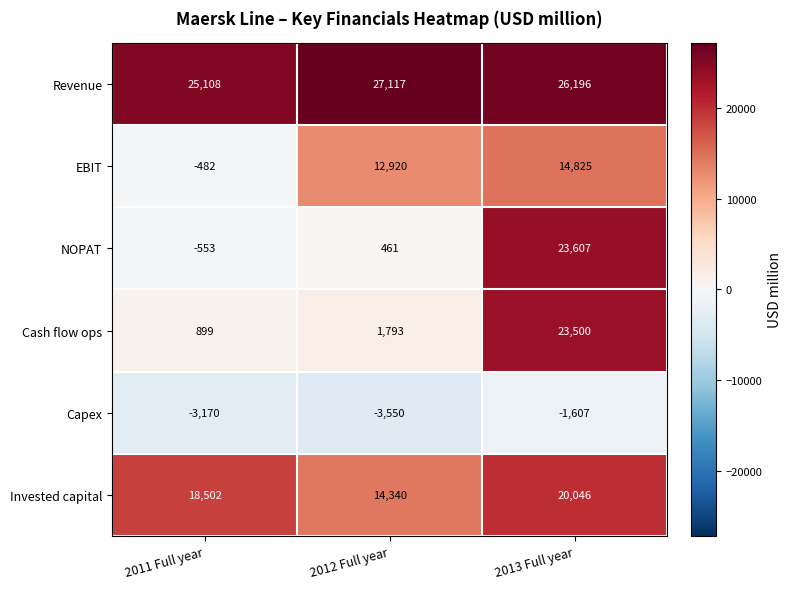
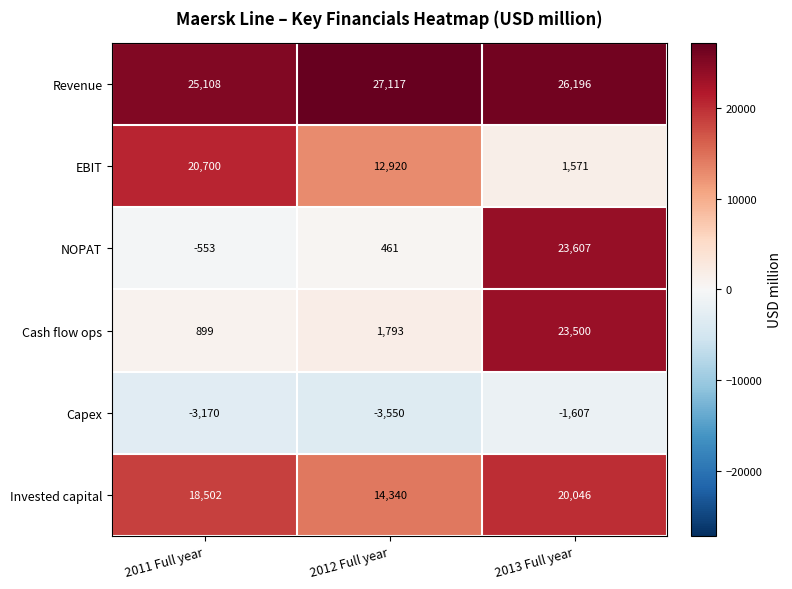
EBIT, 2011 Full year: -482 -> 20,700
EBIT, 2013 Full year: 14,825 -> 1,571
